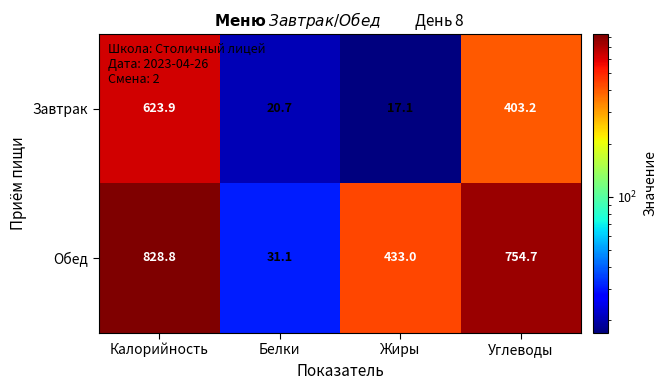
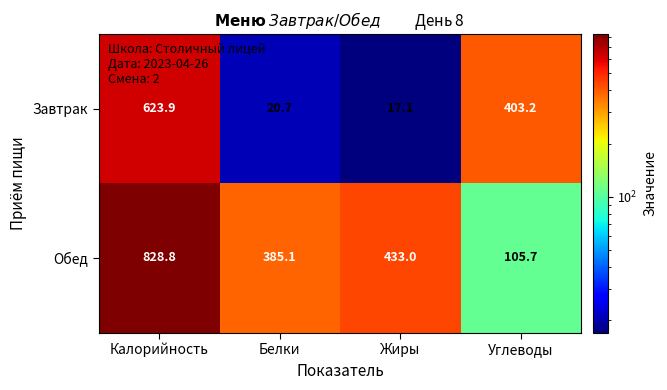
Обед, Белки: 31.1 -> 385.1
Обед, Углеводы: 754.7 -> 105.7
